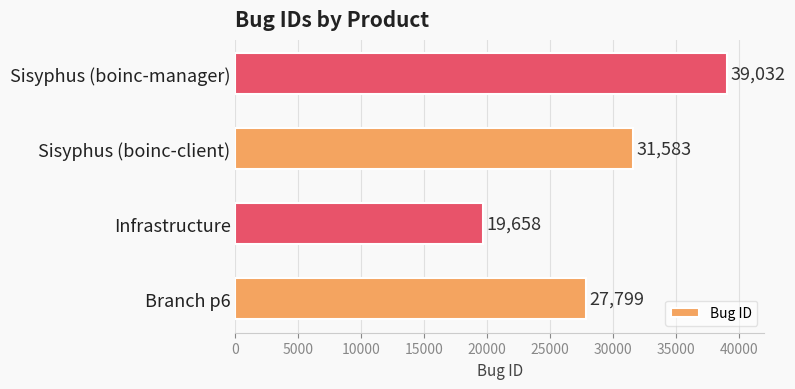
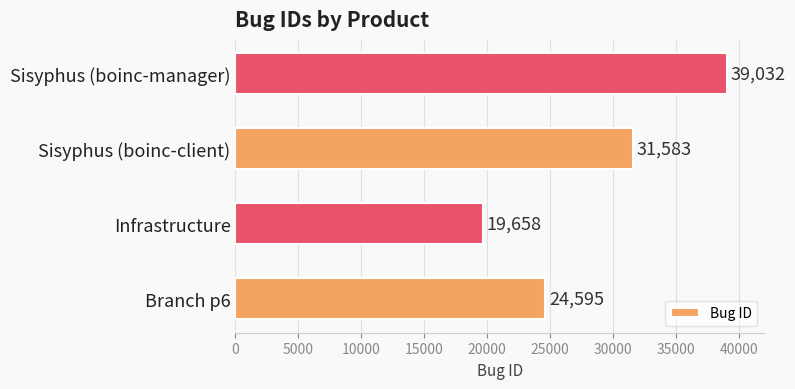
Branch p6: 27,799 -> 24,595
